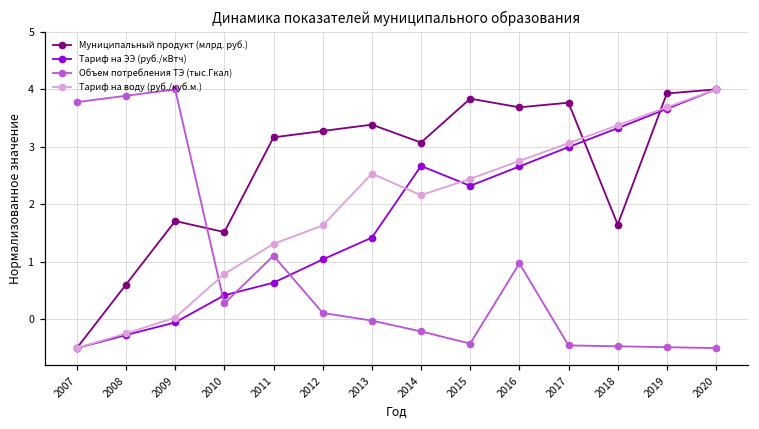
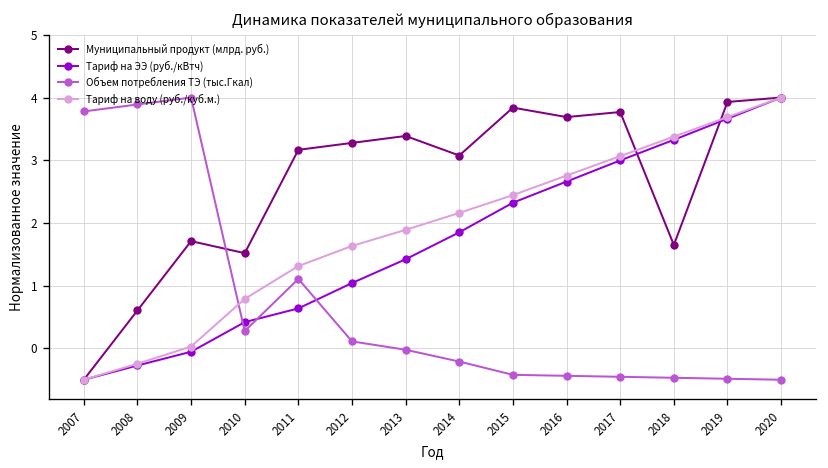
Тариф на воду (руб./куб.м.), 2013: 2.5 -> 1.9
Тариф на ЭЭ (руб./кВтч), 2014: 2.7 -> 1.9
Объем потребления ТЭ (тыс.Гкал), 2016: 1.0 -> -0.4
